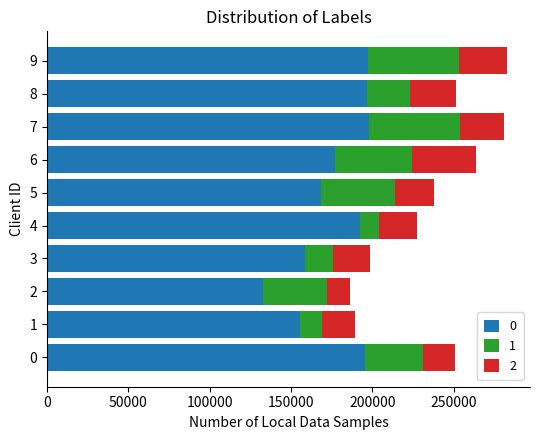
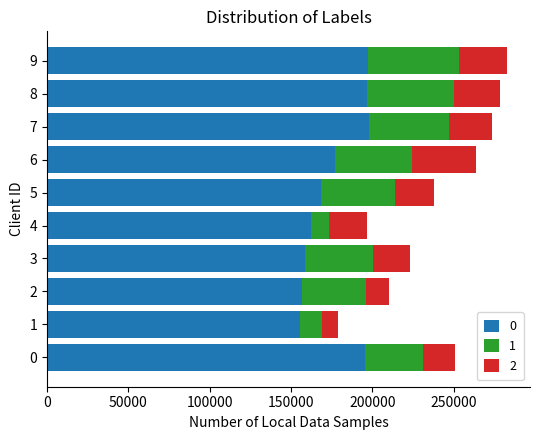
1, 8: 26000 -> 53000
1, 7: 56000 -> 49000
0, 4: 192000 -> 162000
1, 3: 17000 -> 41000
0, 2: 133000 -> 157000
2, 1: 20000 -> 10000
